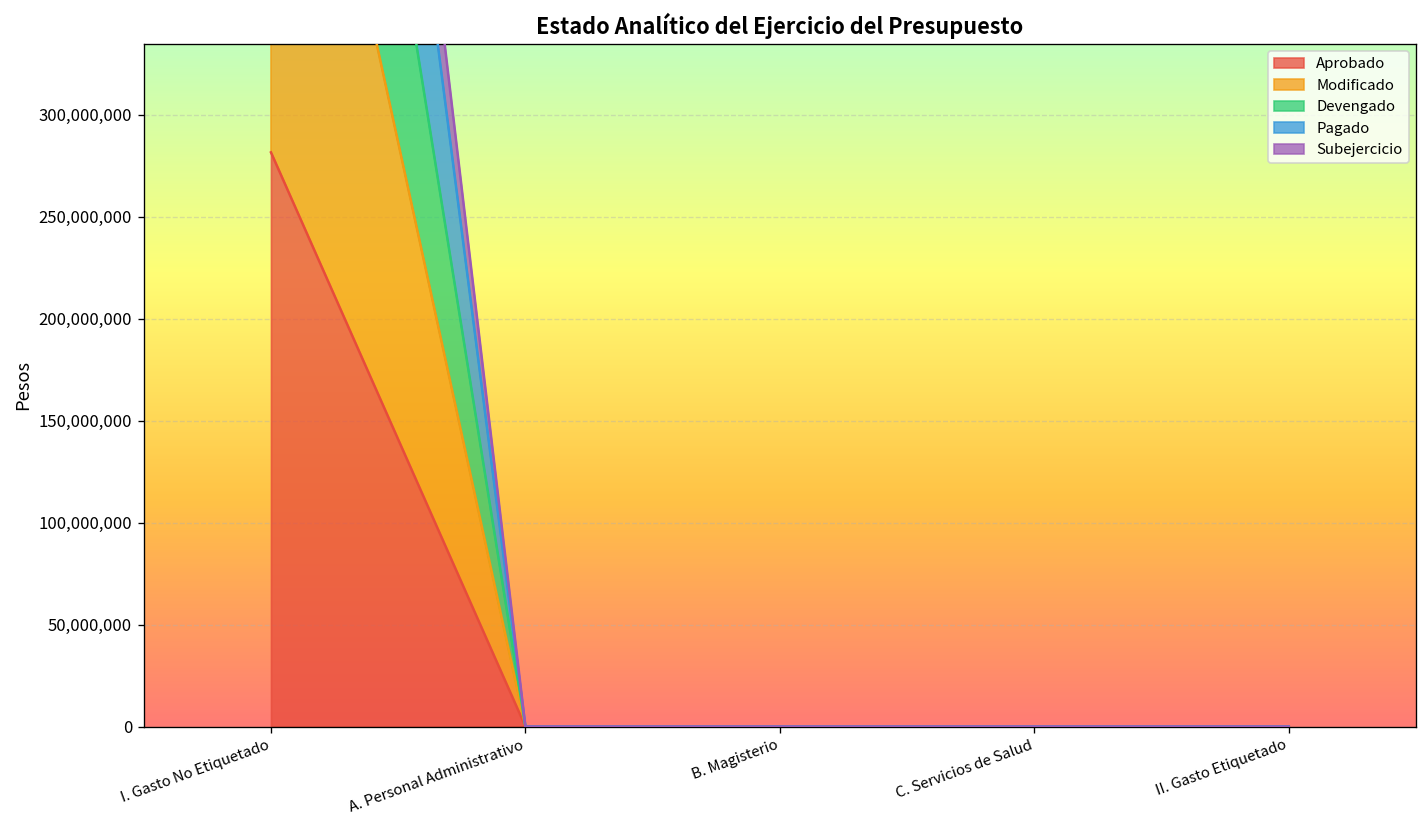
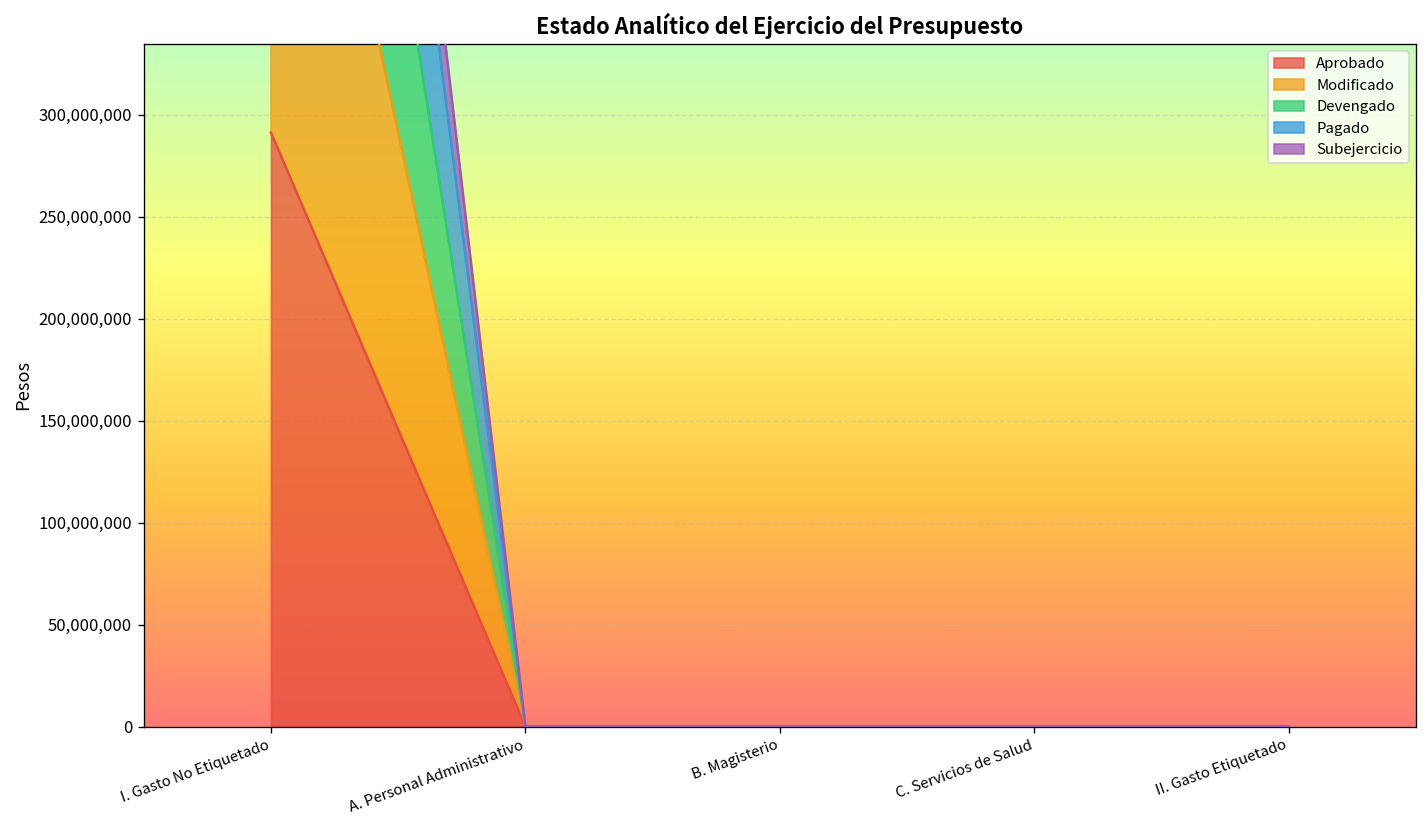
Aprobado, I. Gasto No Etiquetado: 282,000,000 -> 291,000,000
